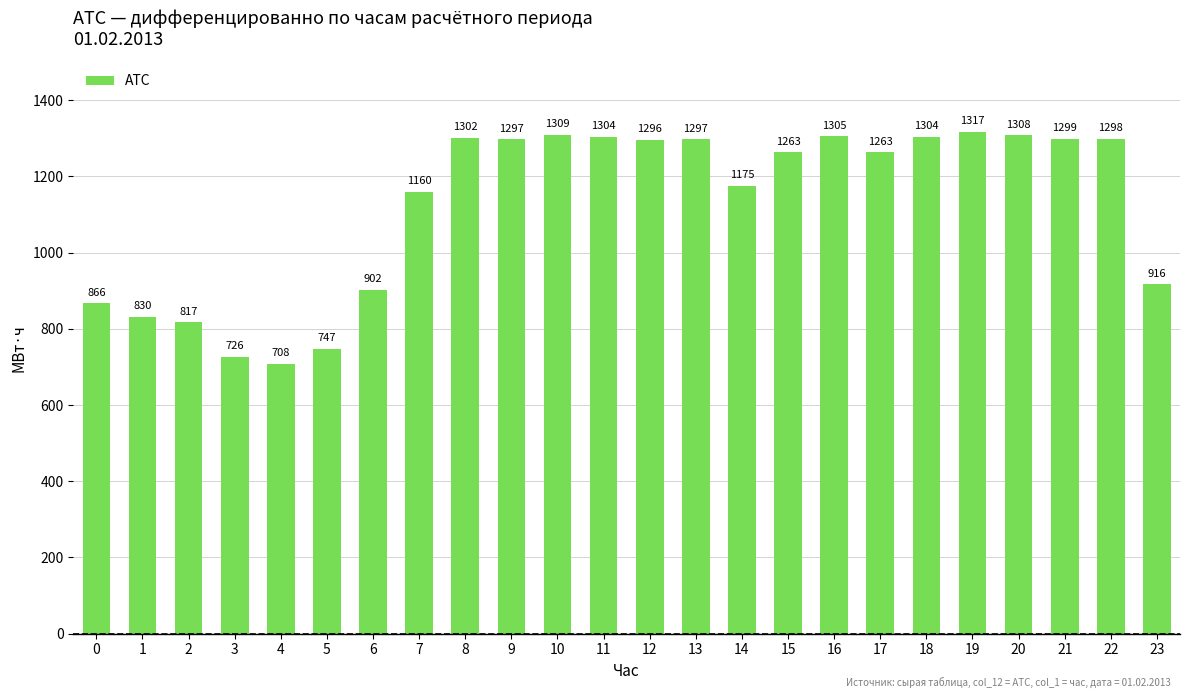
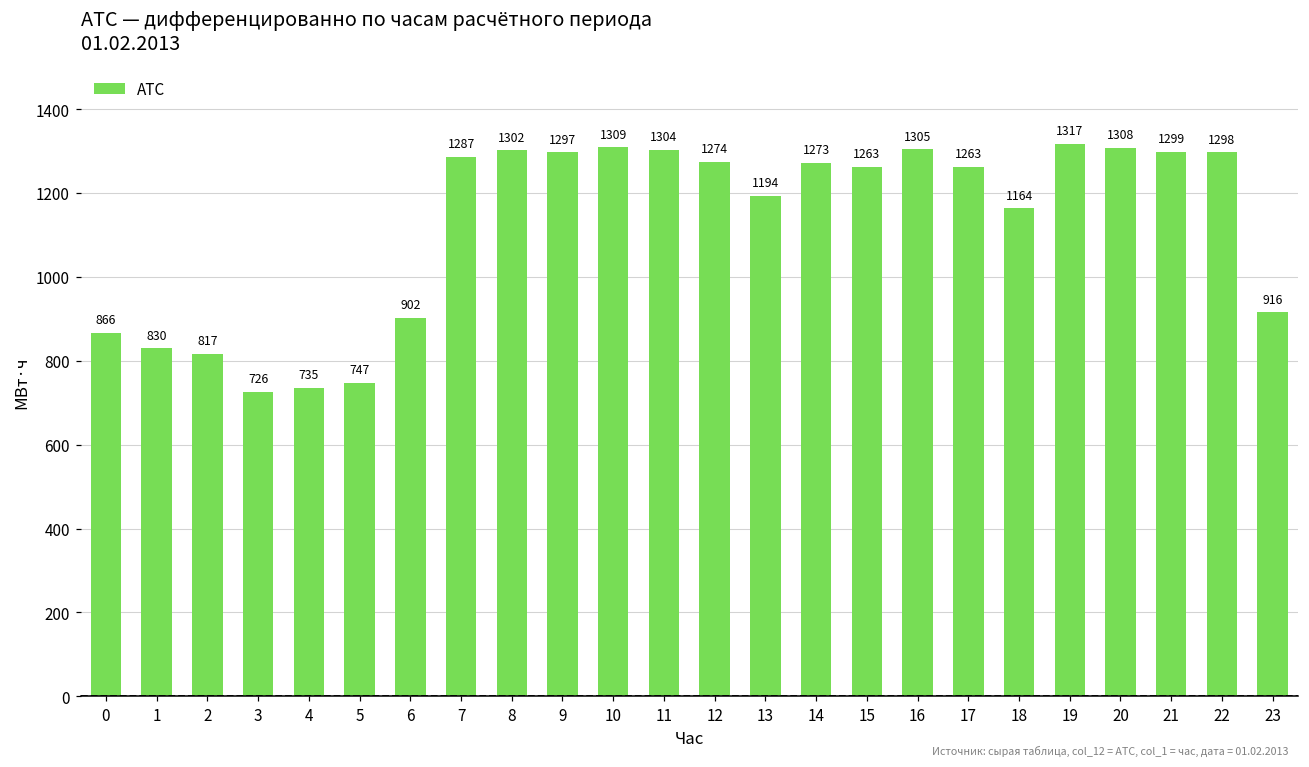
4: 708 -> 735
7: 1160 -> 1287
12: 1296 -> 1274
13: 1297 -> 1194
14: 1175 -> 1273
18: 1304 -> 1164
